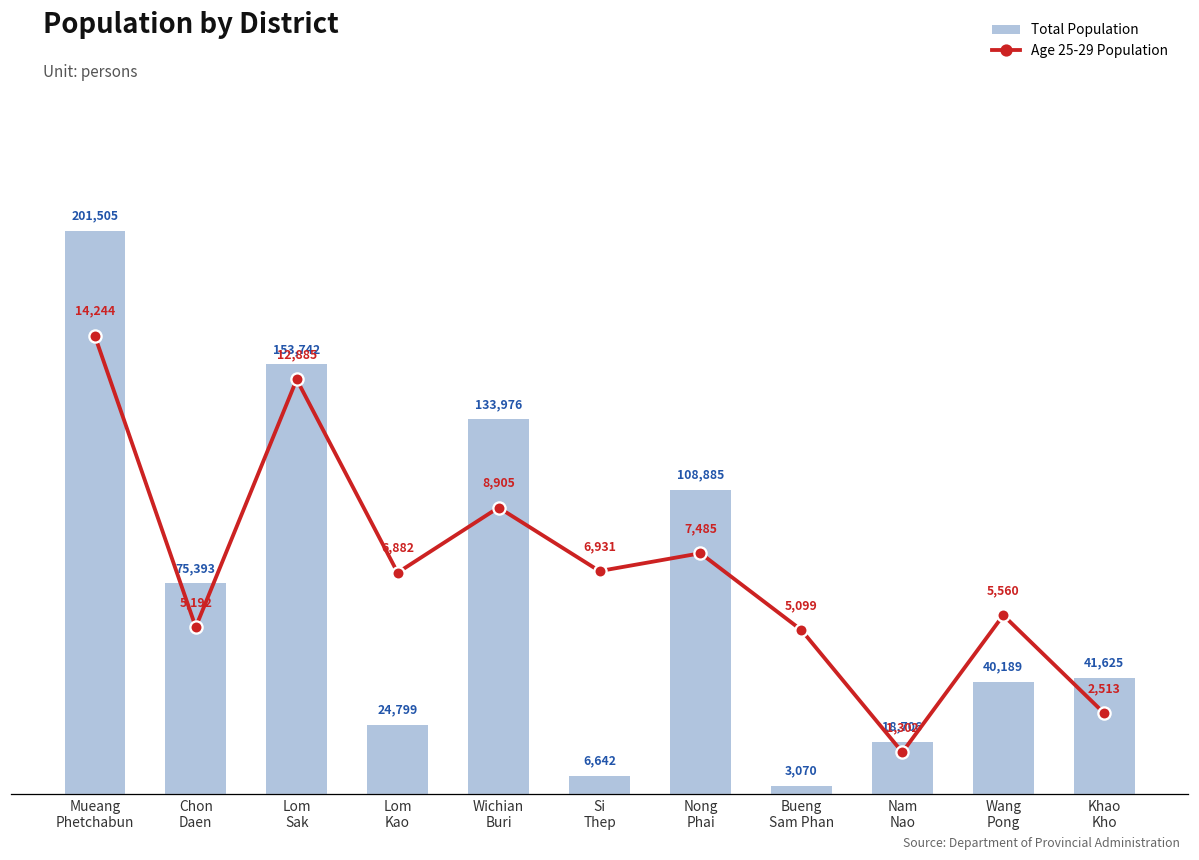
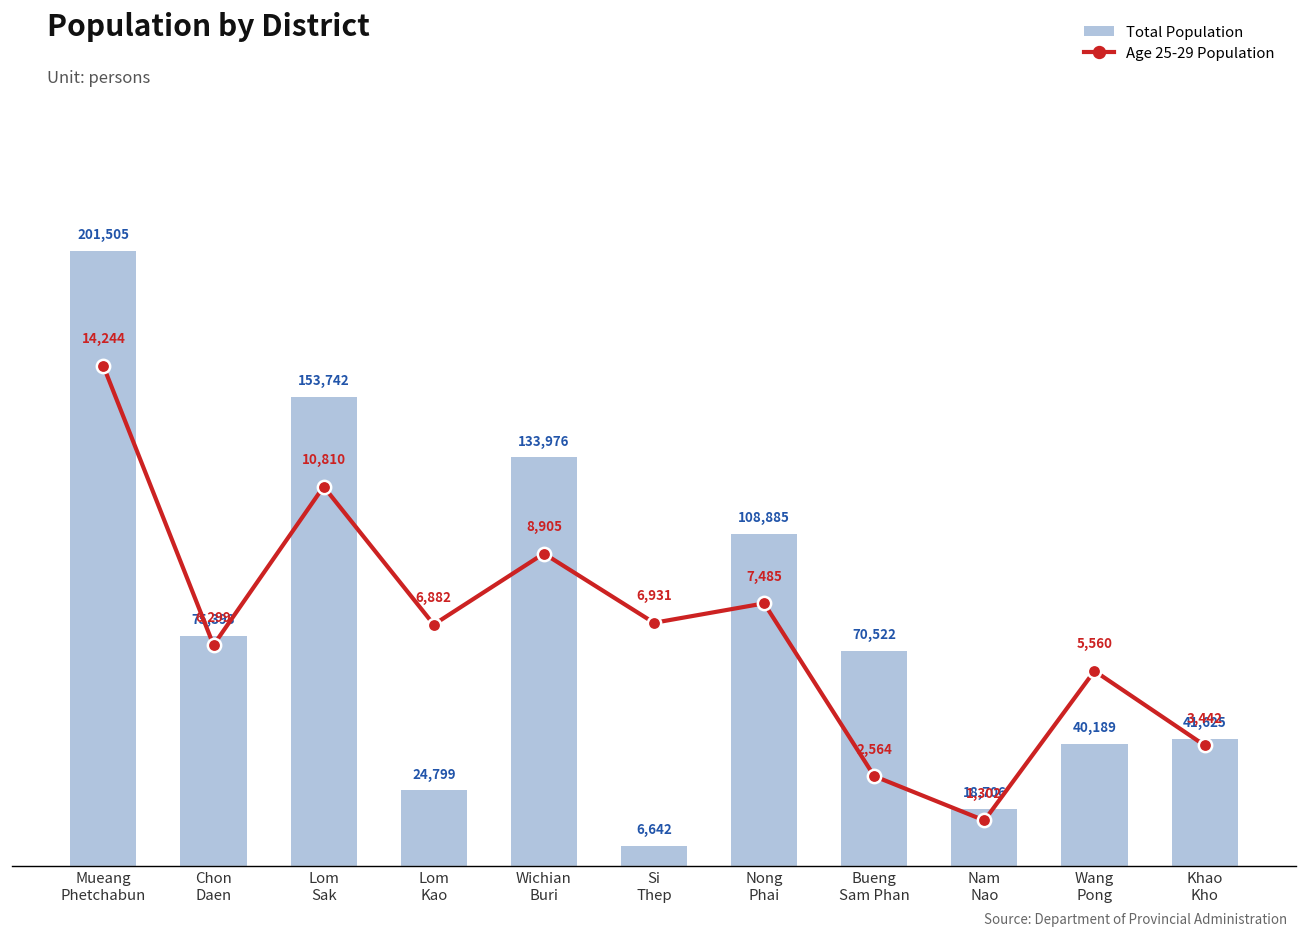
Total Population, Bueng Sam Phan: 3,070 -> 70,522
Age 25-29 Population, Chon Daen: 5,192 -> 6,299
Age 25-29 Population, Lom Sak: 12,885 -> 10,810
Age 25-29 Population, Bueng Sam Phan: 5,099 -> 2,564
Age 25-29 Population, Khao Kho: 2,513 -> 3,442
